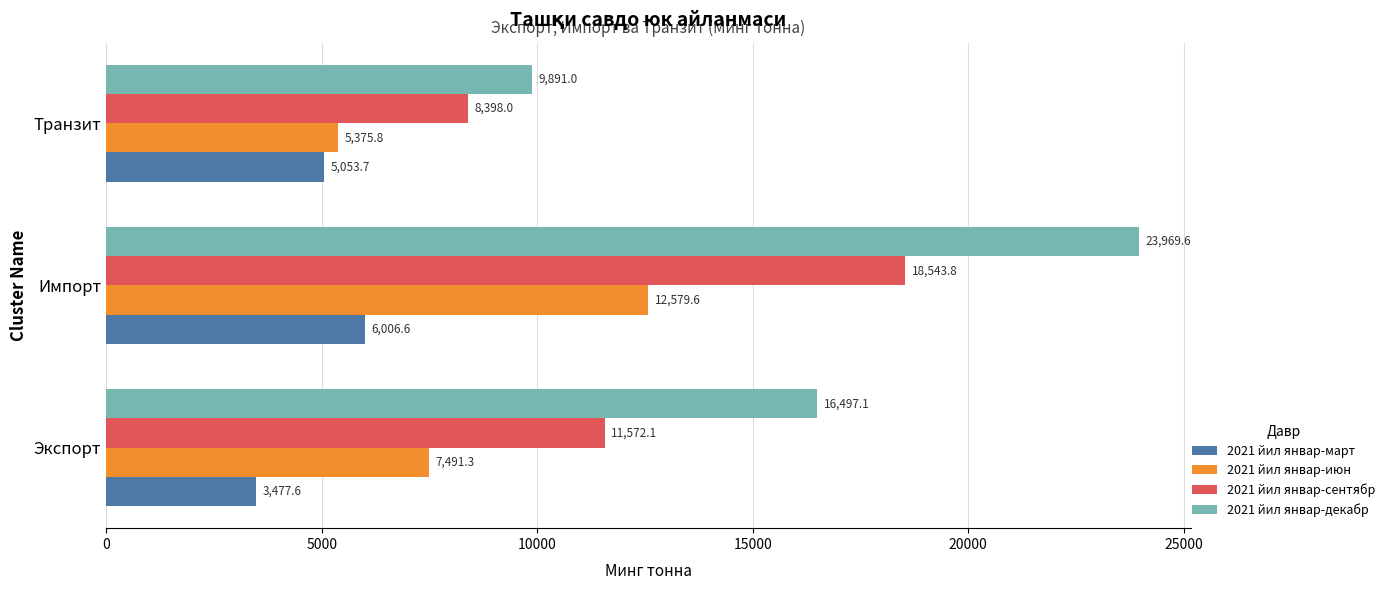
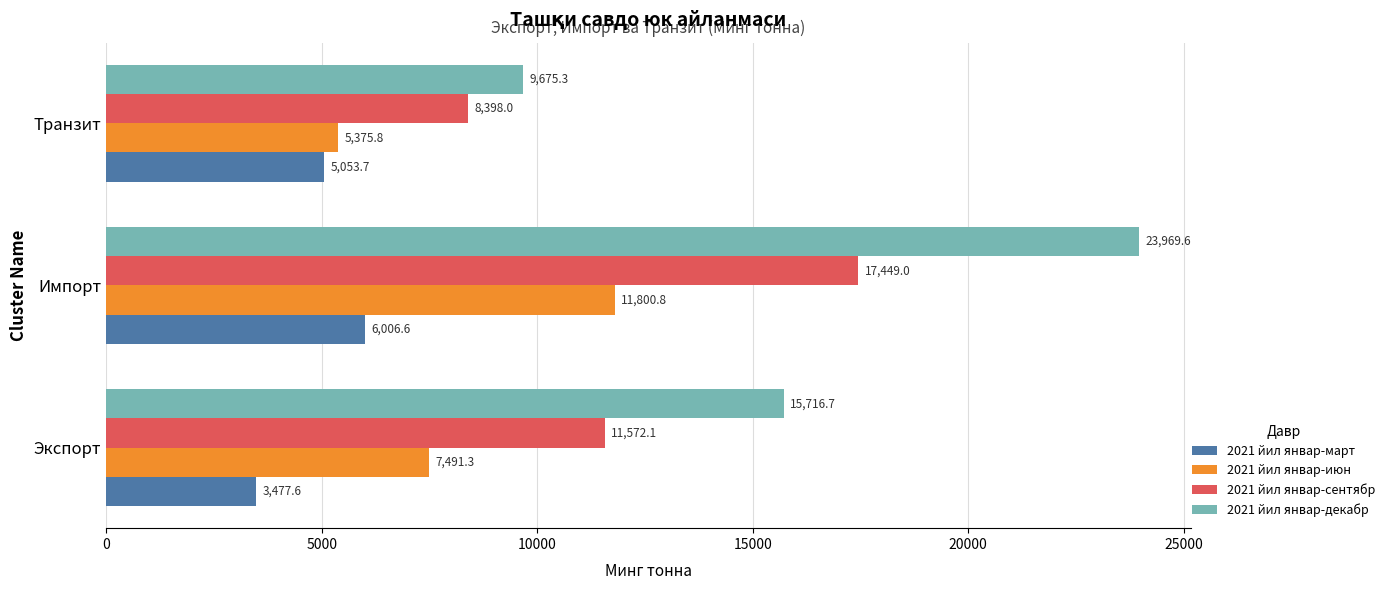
2021 йил январ-декабр, Транзит: 9,891.0 -> 9,675.3
2021 йил январ-сентябр, Импорт: 18,543.8 -> 17,449.0
2021 йил январ-июн, Импорт: 12,579.6 -> 11,800.8
2021 йил январ-декабр, Экспорт: 16,497.1 -> 15,716.7
